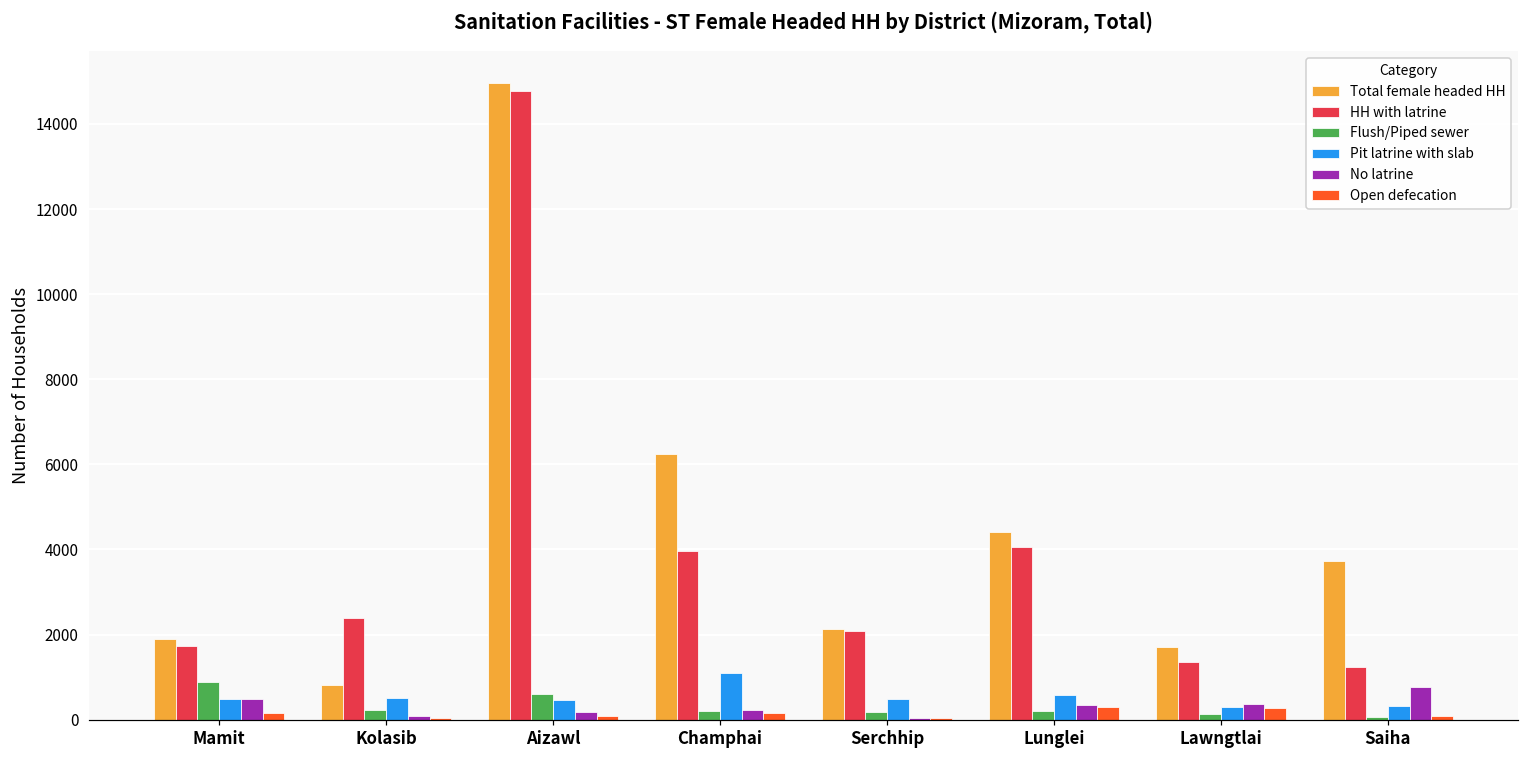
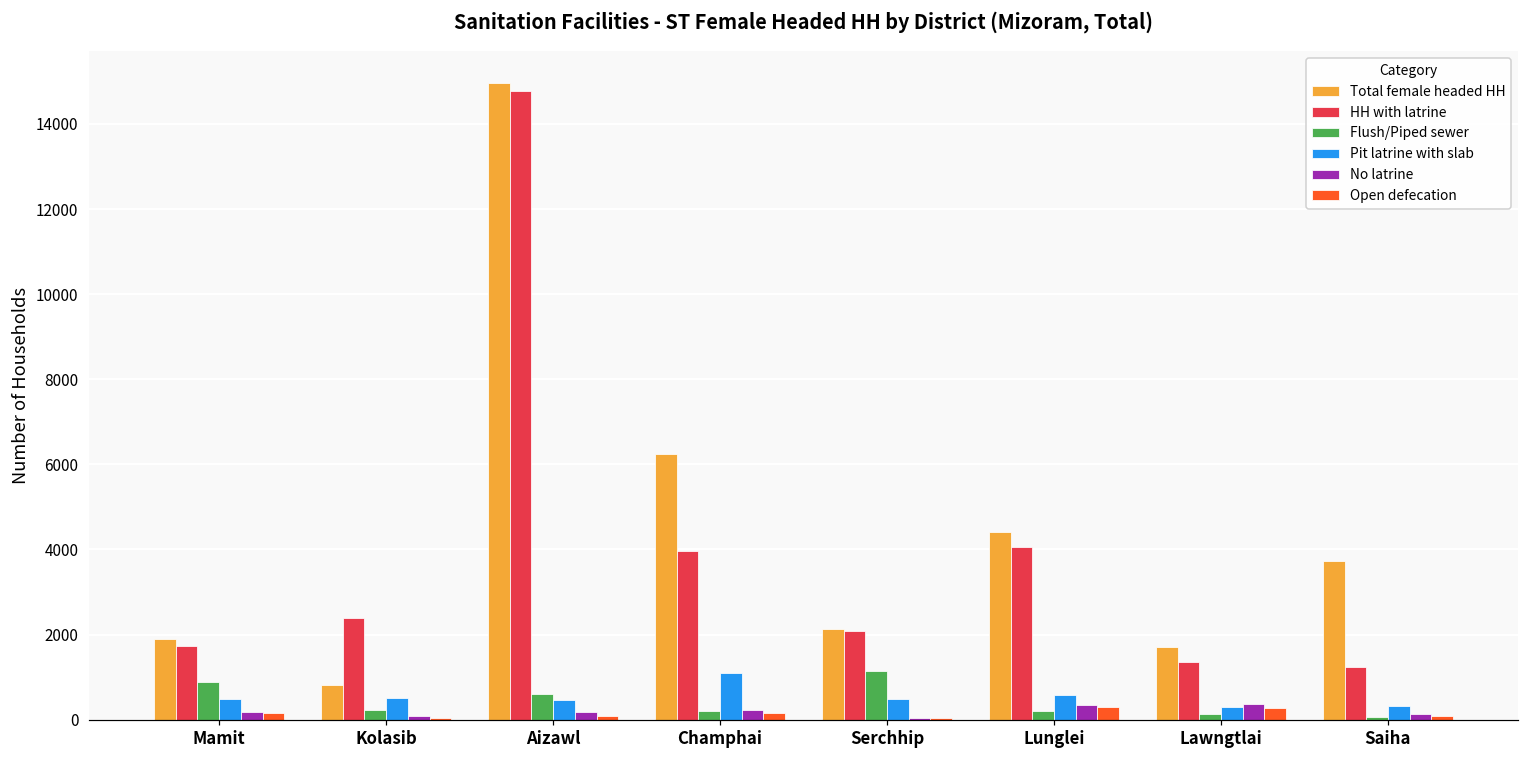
No latrine, Mamit: 500 -> 200
Flush/Piped sewer, Serchhip: 200 -> 1200
No latrine, Saiha: 800 -> 100
